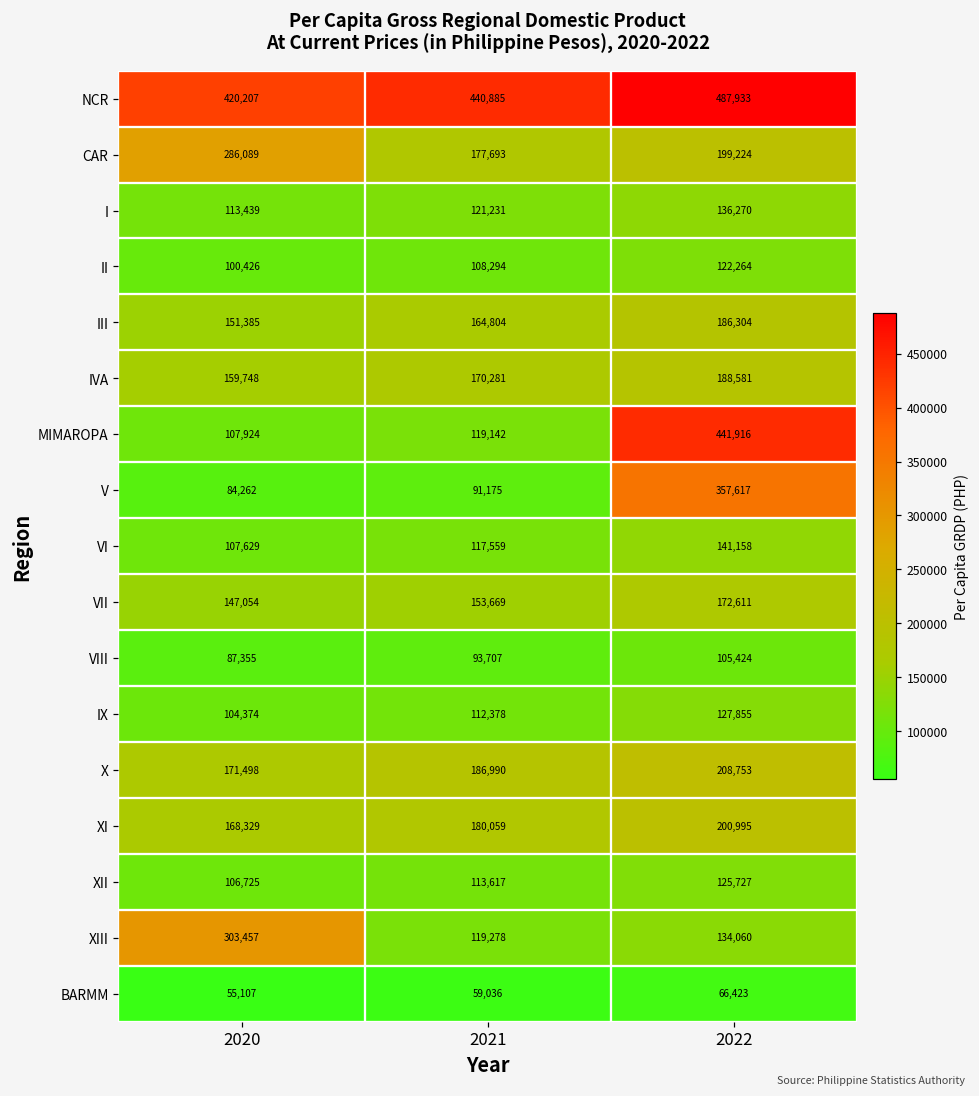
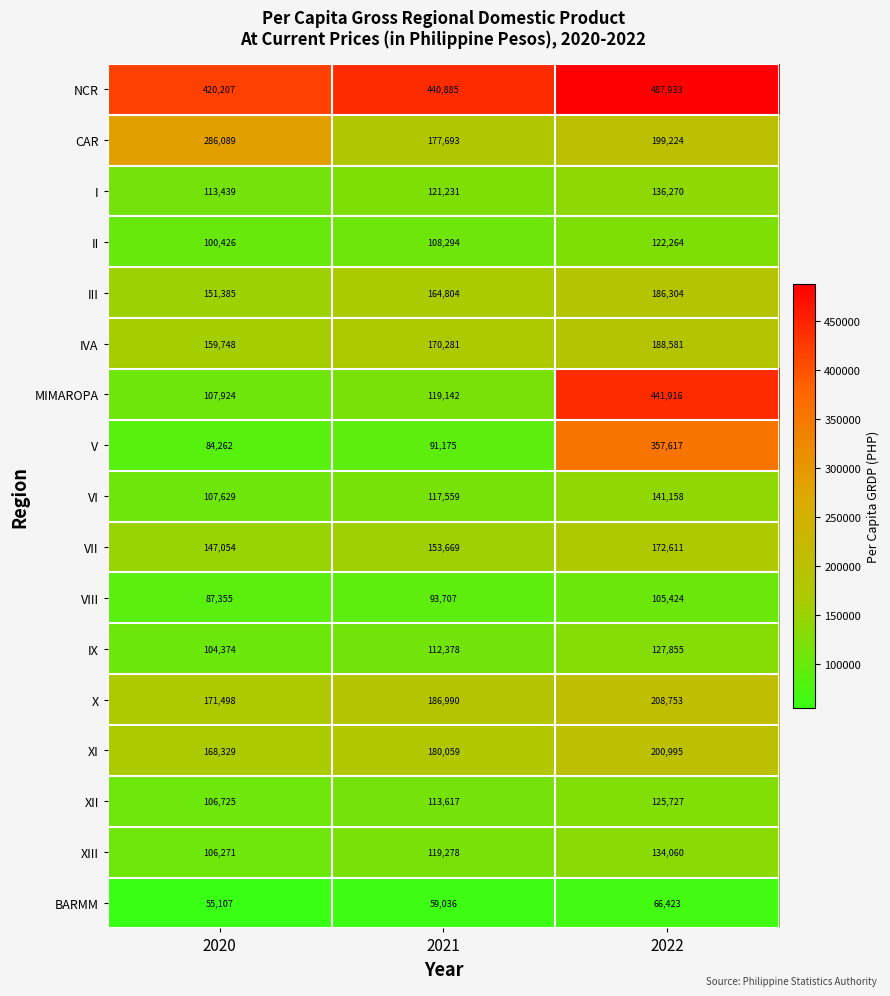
XIII, 2020: 303,457 -> 106,271
